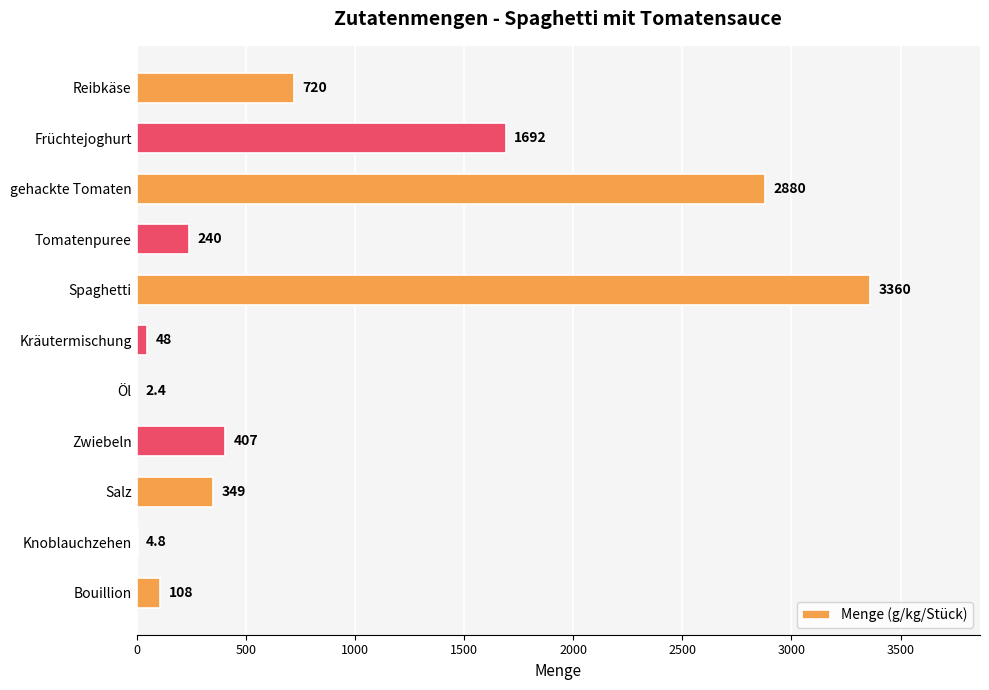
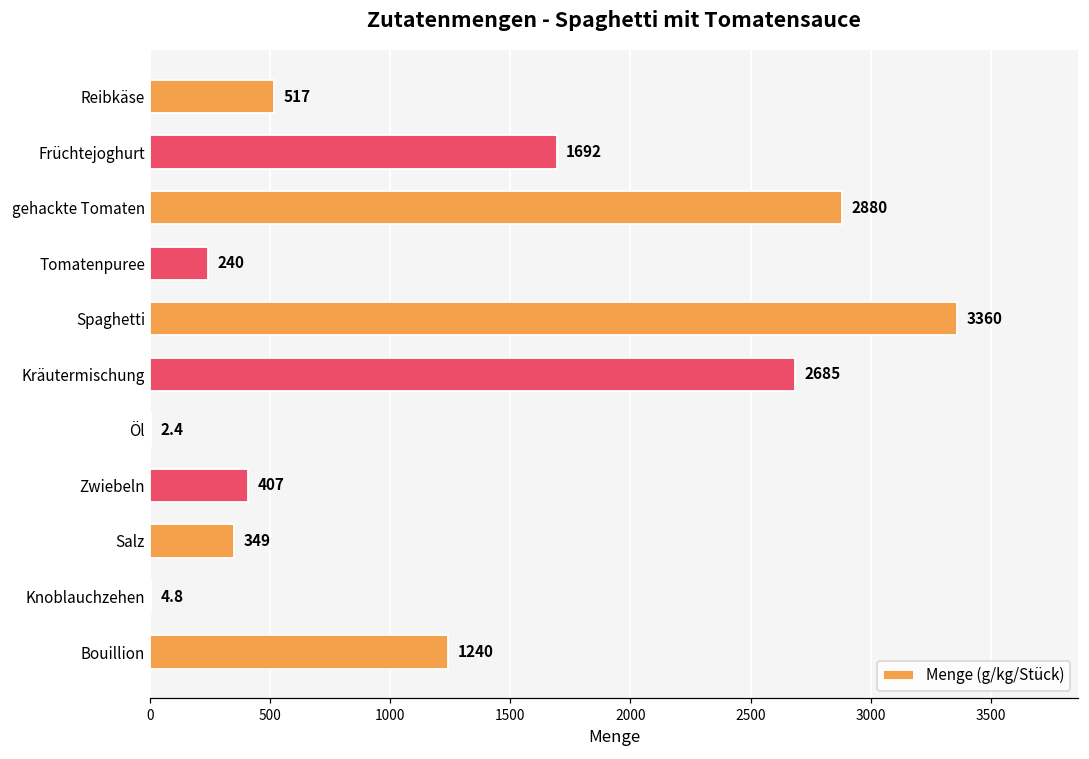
Reibkäse: 720 -> 517
Kräutermischung: 48 -> 2685
Bouillion: 108 -> 1240
